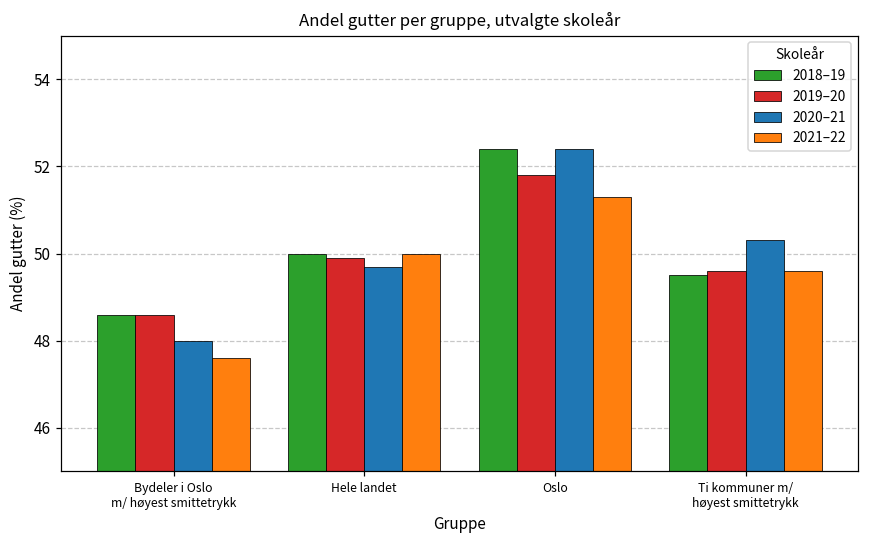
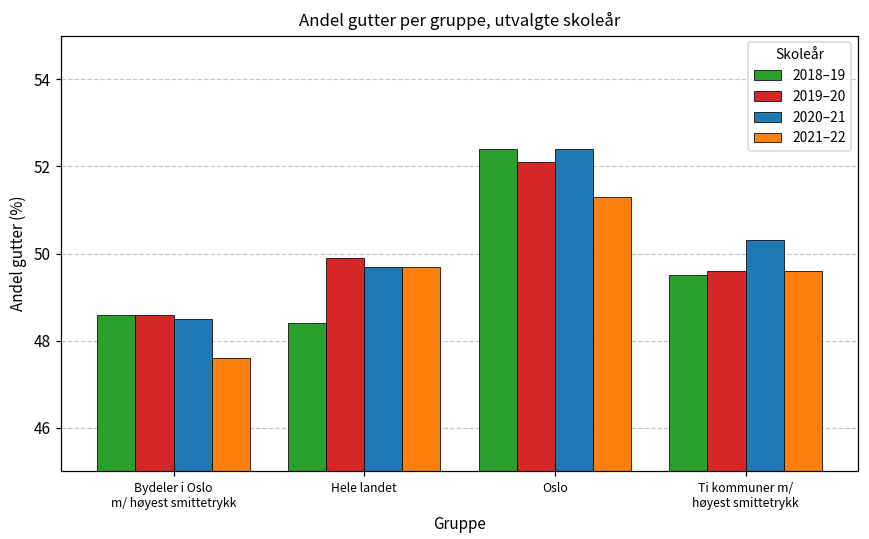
2020–21, Bydeler i Oslo m/ høyest smittetrykk: 48.0 -> 48.5
2018–19, Hele landet: 50.0 -> 48.4
2021–22, Hele landet: 50.0 -> 49.7
2019–20, Oslo: 51.8 -> 52.1
